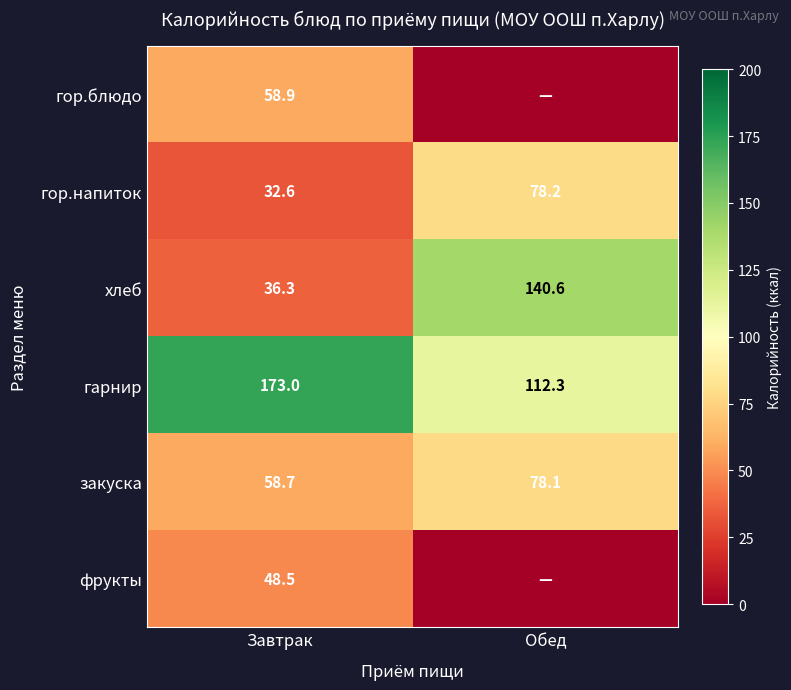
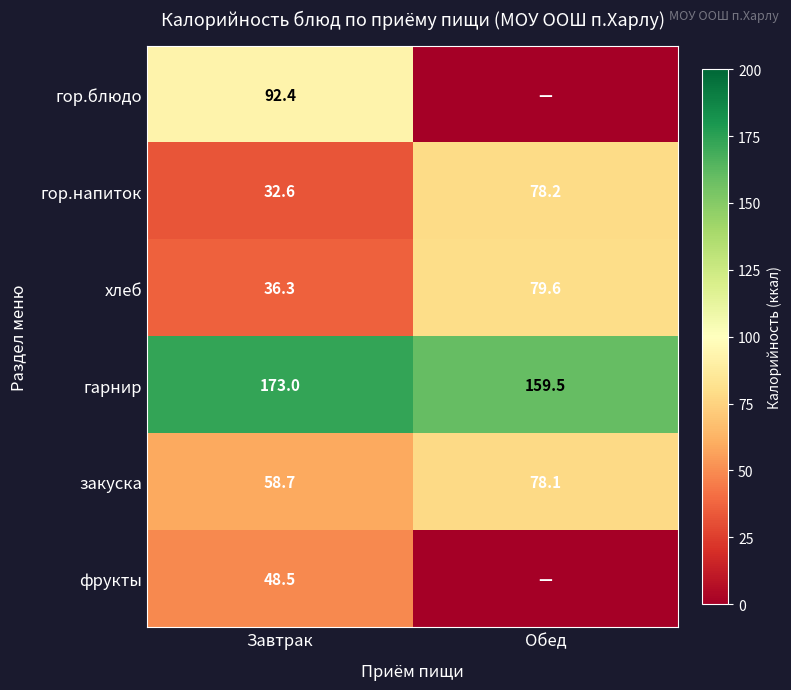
гор.блюдо, Завтрак: 58.9 -> 92.4
хлеб, Обед: 140.6 -> 79.6
гарнир, Обед: 112.3 -> 159.5
